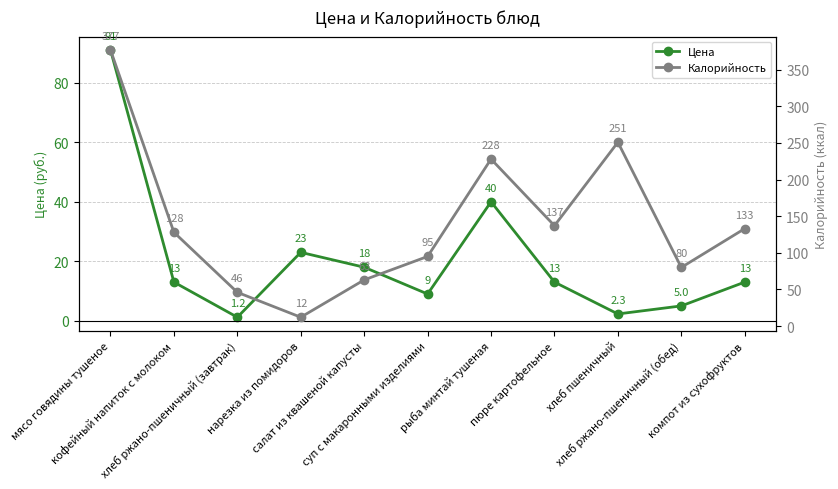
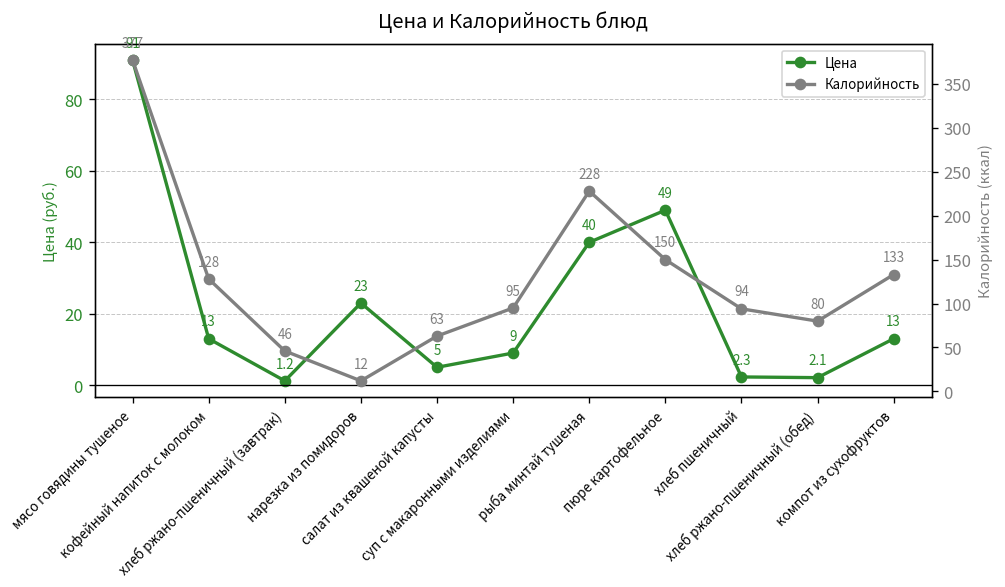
Цена, салат из квашеной капусты: 18 -> 5
Цена, пюре картофельное: 13 -> 49
Цена, хлеб ржано-пшеничный (обед): 5.0 -> 2.1
Калорийность, пюре картофельное: 137 -> 150
Калорийность, хлеб пшеничный: 251 -> 94
